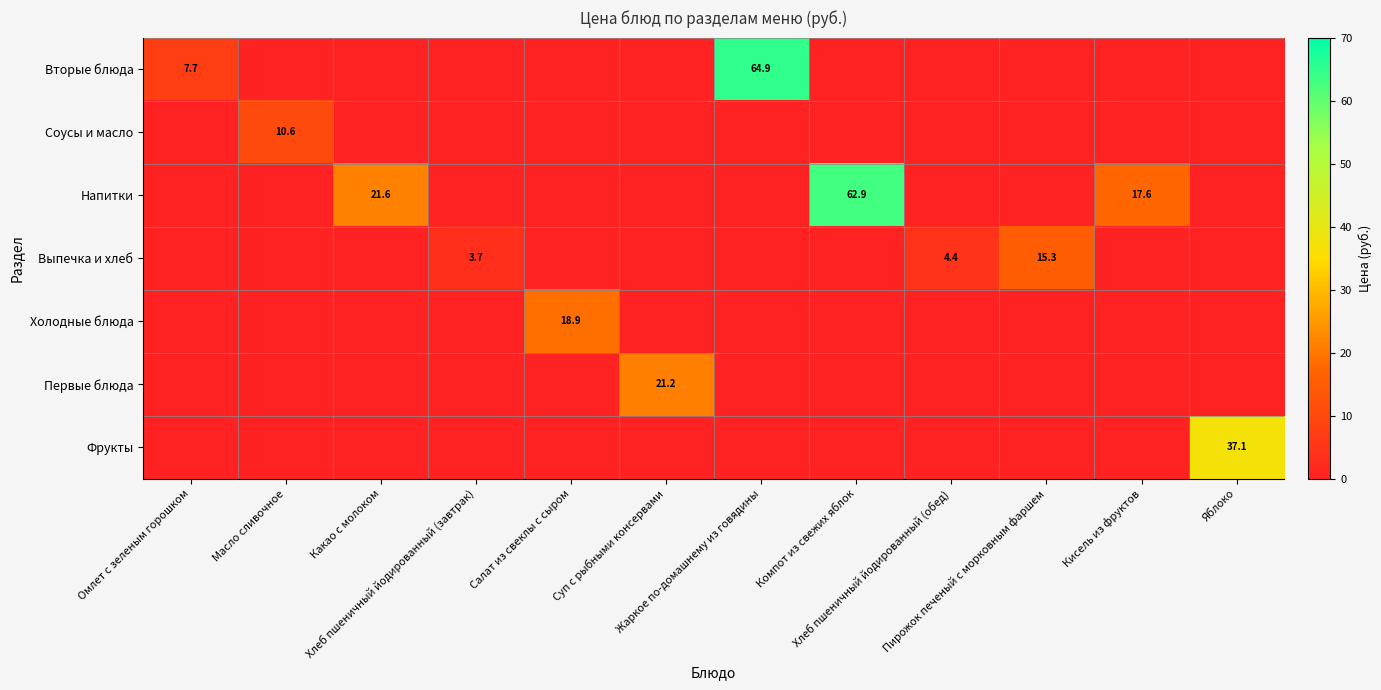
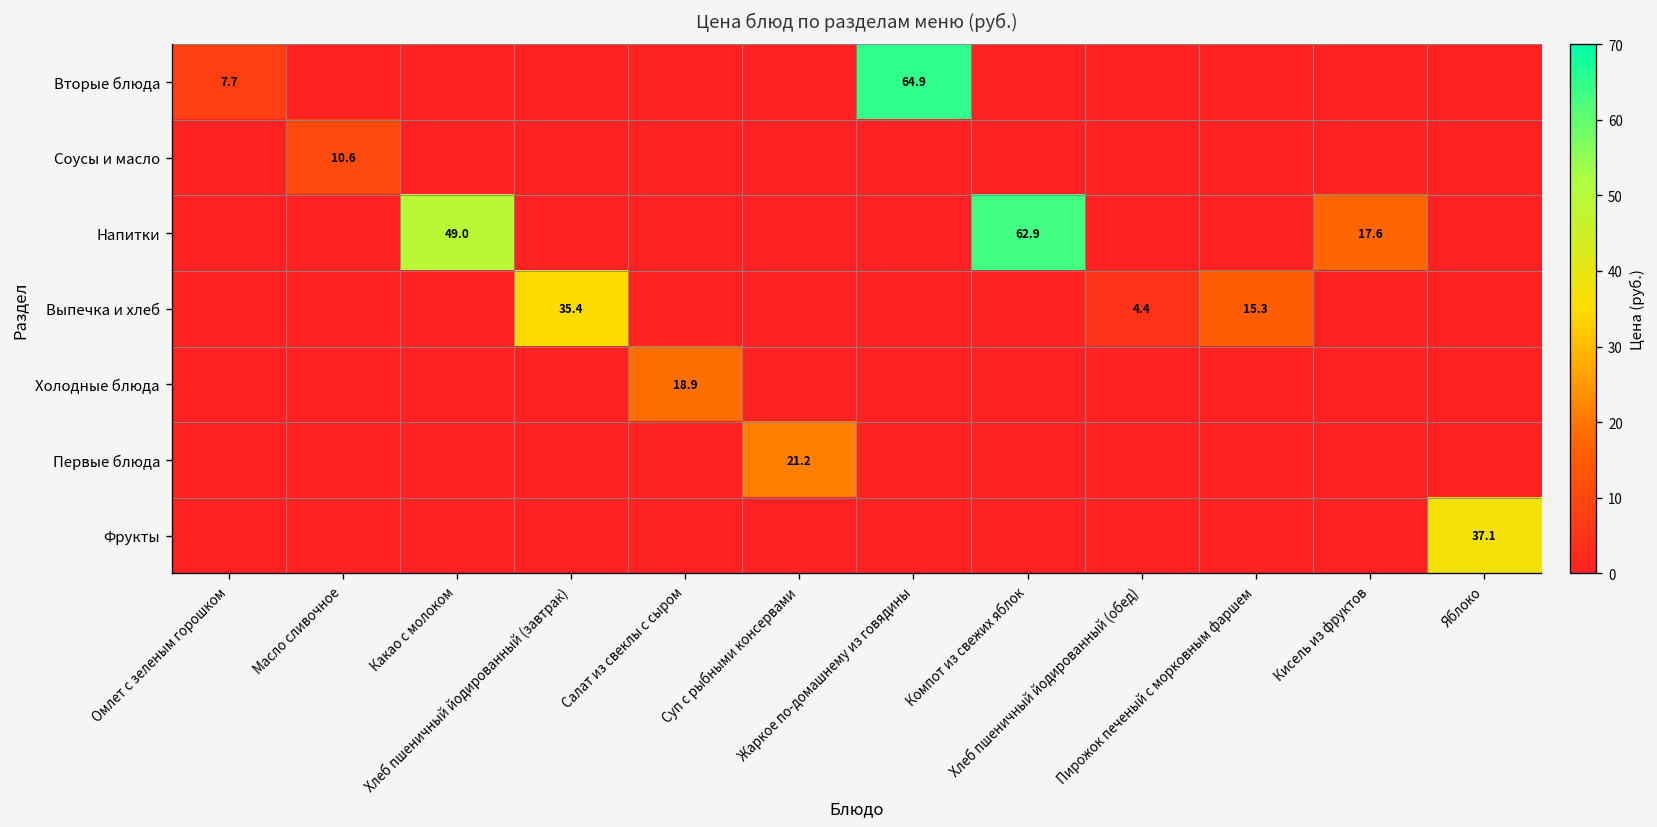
Напитки, Какао с молоком: 21.6 -> 49.0
Выпечка и хлеб, Хлеб пшеничный йодированный (завтрак): 3.7 -> 35.4
